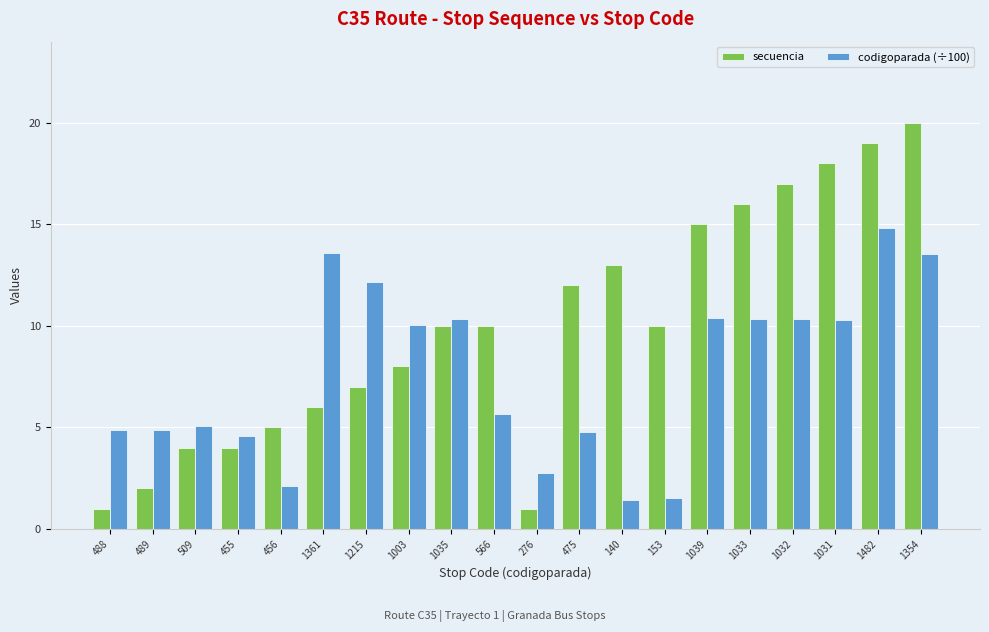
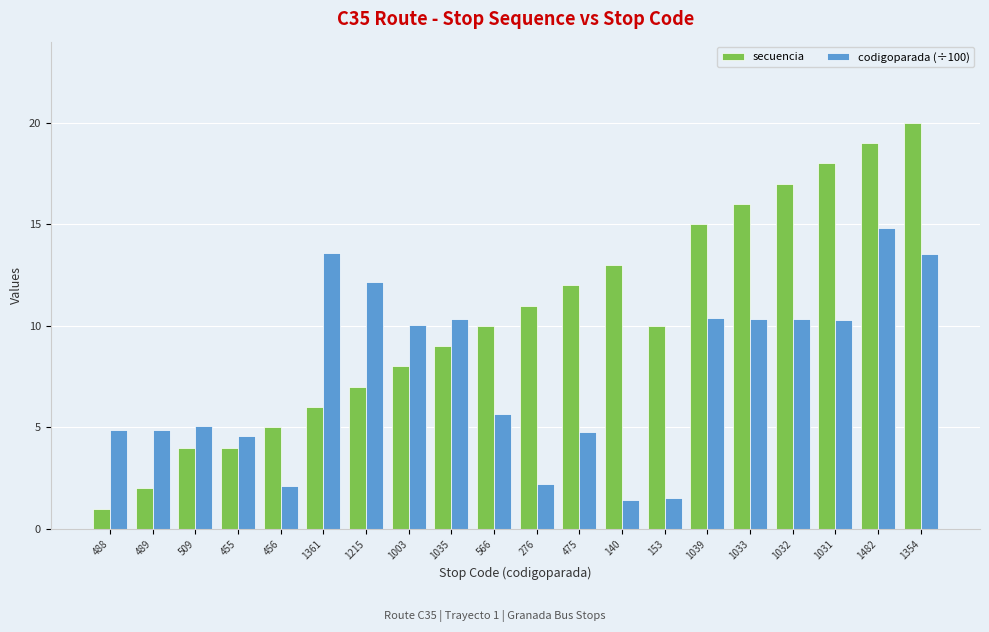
secuencia, 1035: 10 -> 9
secuencia, 276: 1 -> 11
codigoparada (÷100), 276: 2.8 -> 2.2
